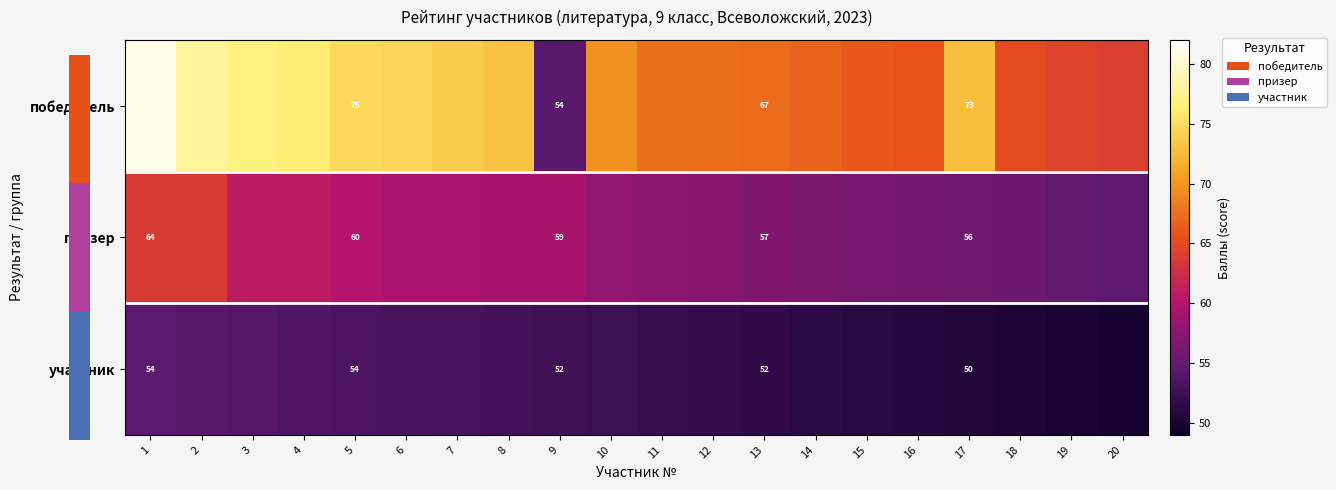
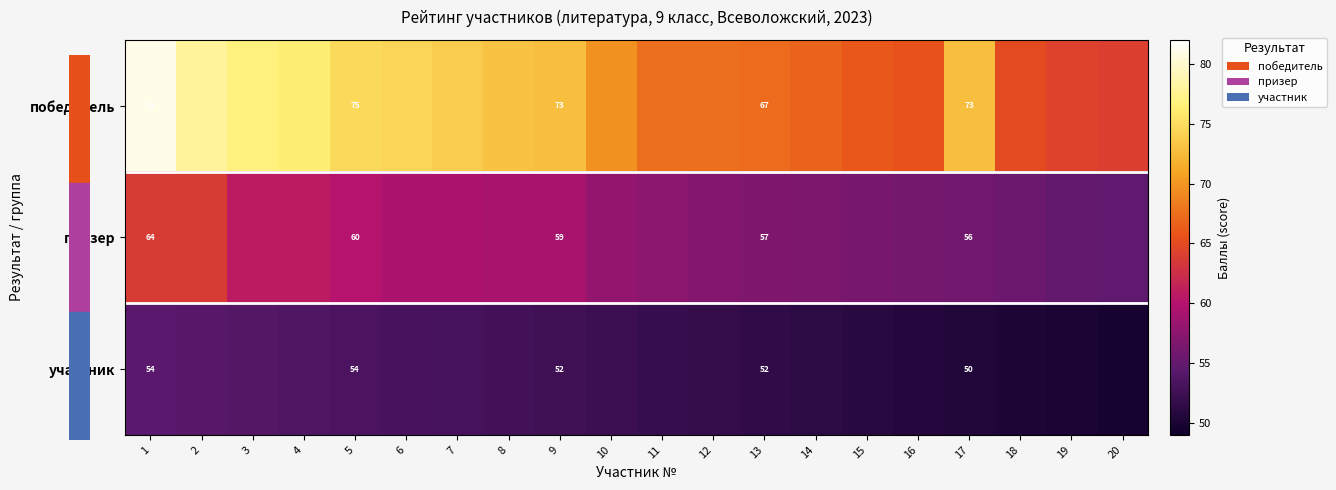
победитель, 9: 54 -> 73
